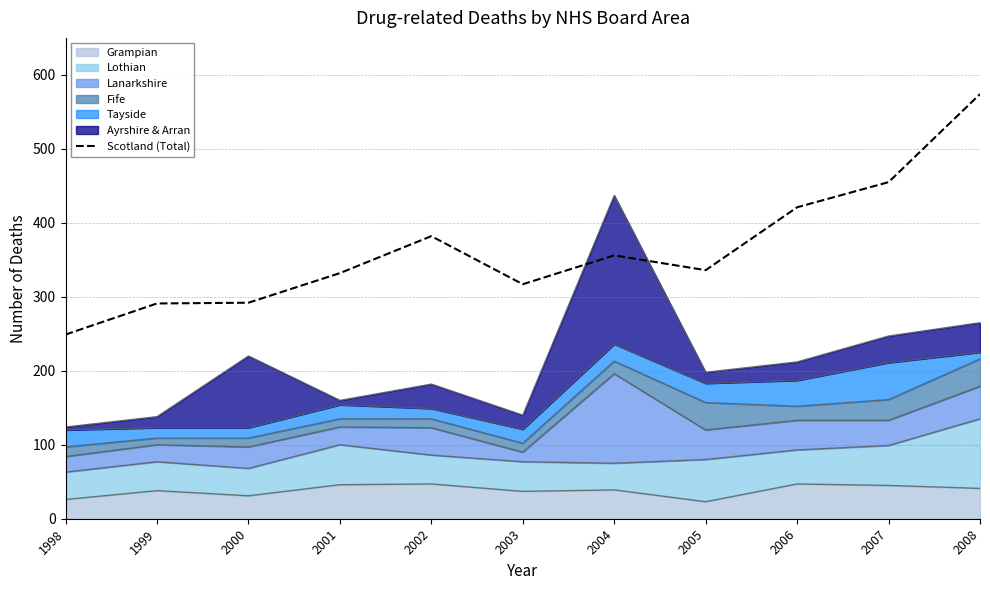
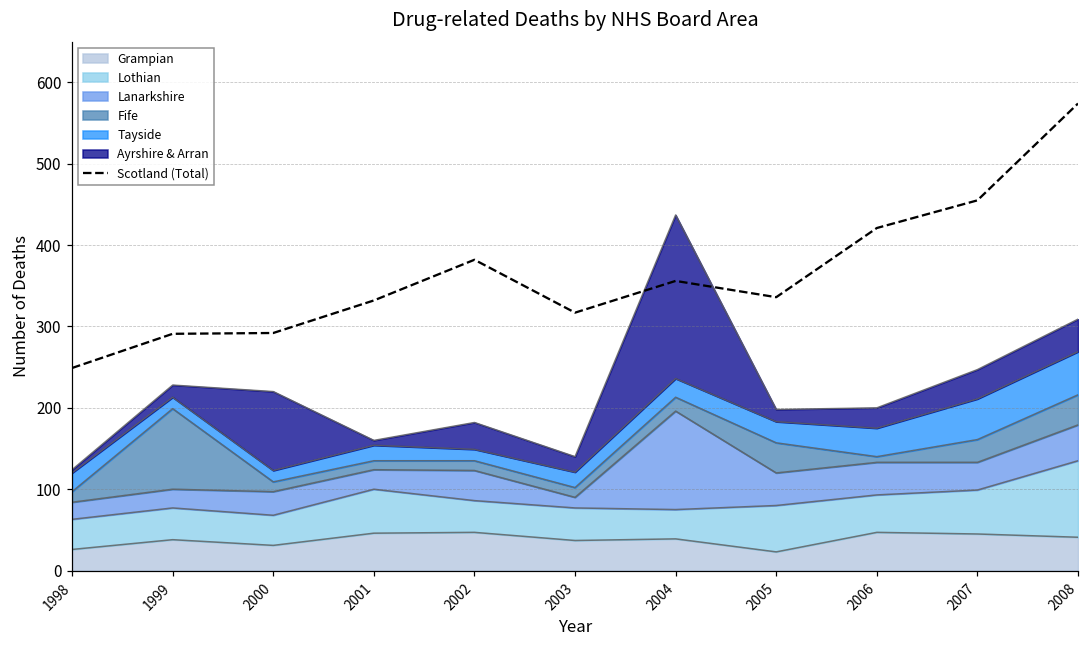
Fife, 1999: 10 -> 100
Fife, 2006: 20 -> 10
Tayside, 2008: 10 -> 50
